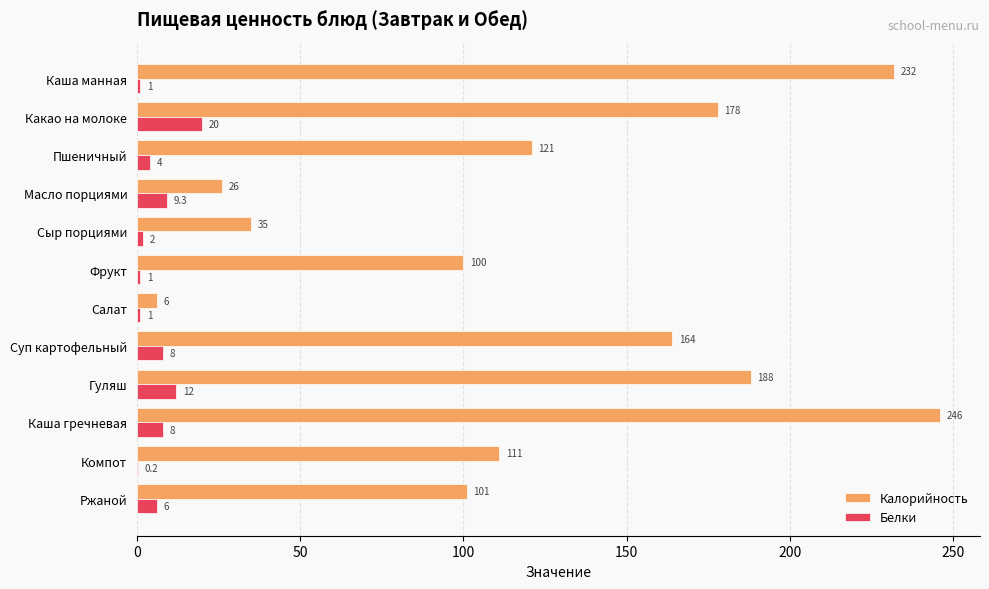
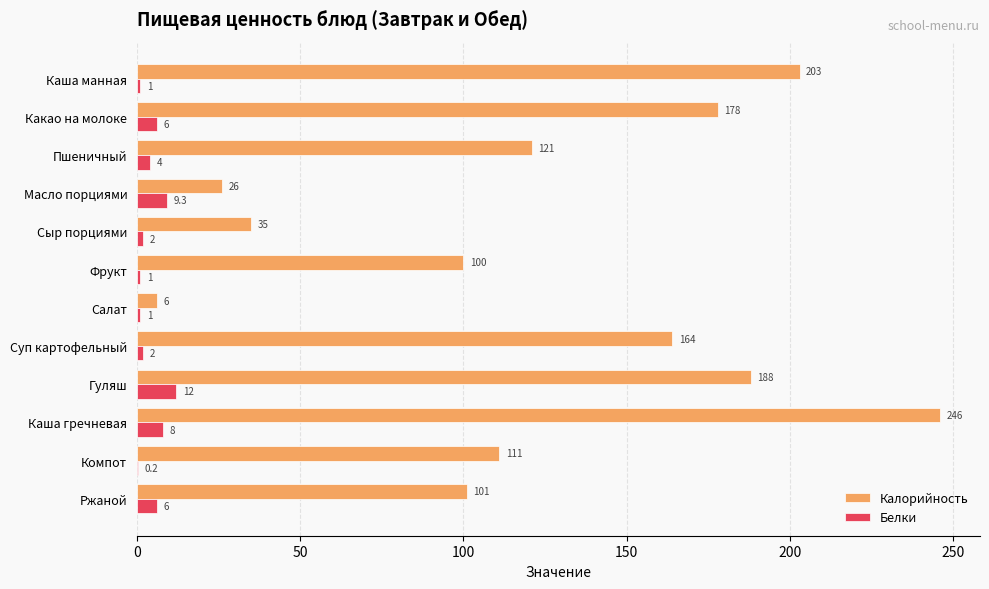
Калорийность, Каша манная: 232 -> 203
Белки, Какао на молоке: 20 -> 6
Белки, Суп картофельный: 8 -> 2
